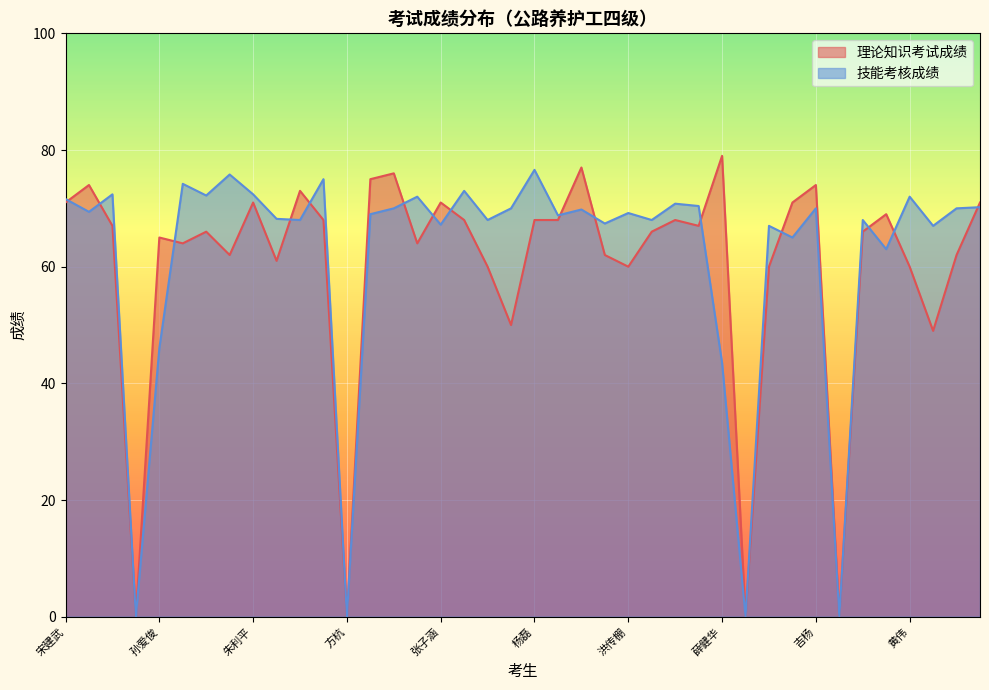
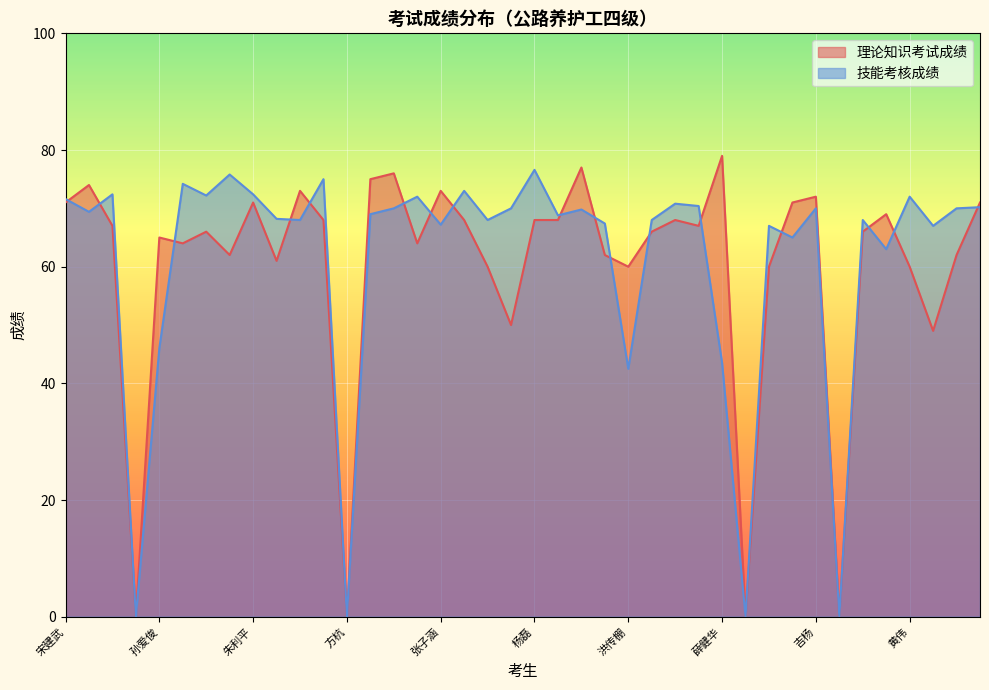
理论知识考试成绩, 张子涵: 71 -> 73
技能考核成绩, 洪传棚: 69 -> 43
理论知识考试成绩, 吉杨: 74 -> 72
